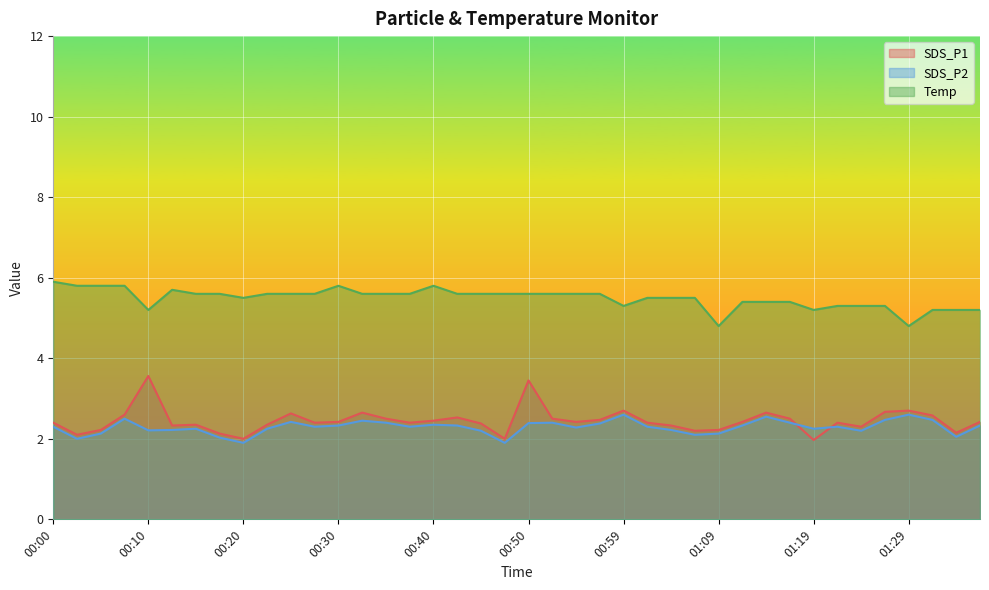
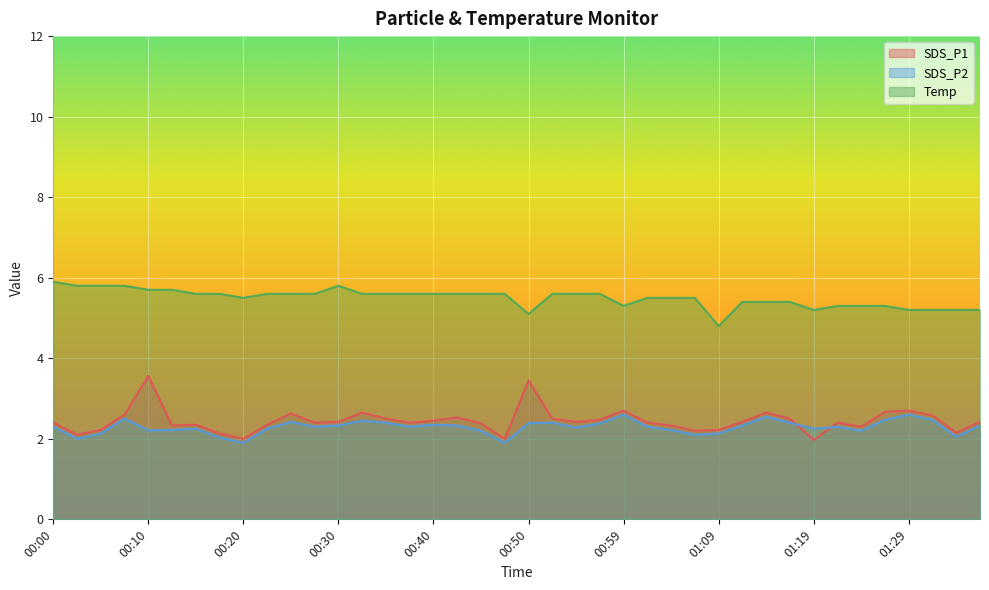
Temp, 00:10: 5.2 -> 5.7
Temp, 00:40: 5.8 -> 5.6
Temp, 00:50: 5.6 -> 5.1
Temp, 01:29: 4.8 -> 5.2
